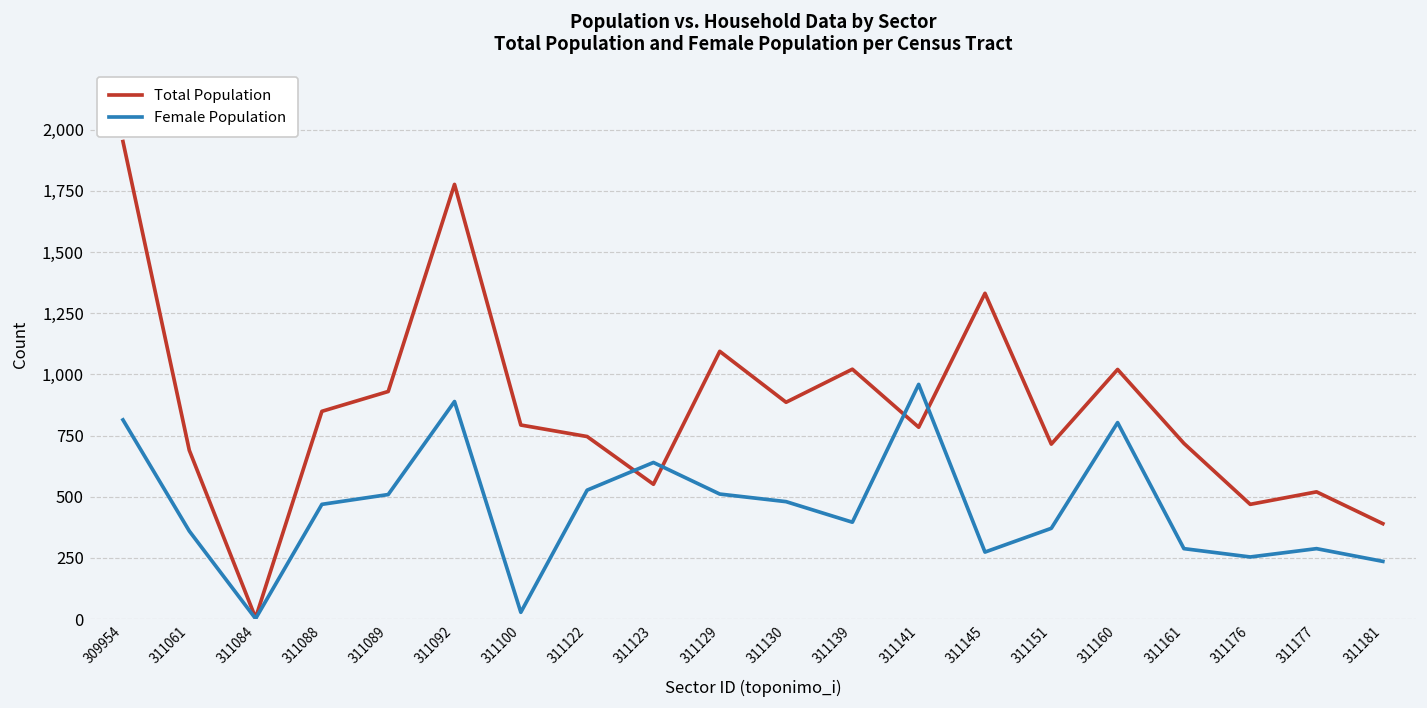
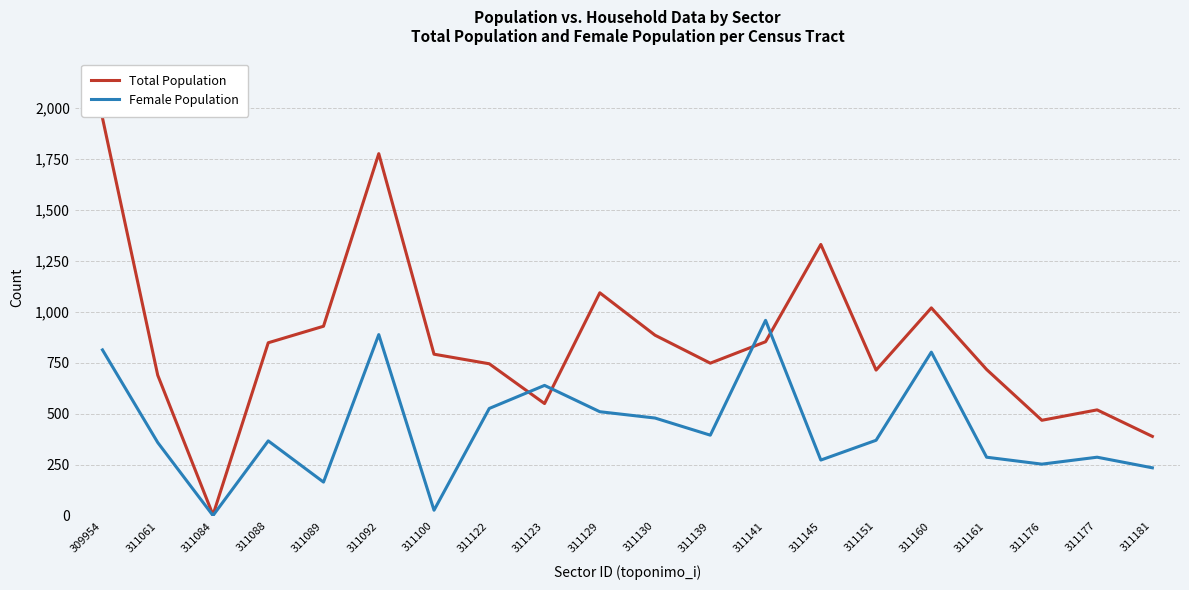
Female Population, 311088: 470 -> 370
Female Population, 311089: 510 -> 170
Total Population, 311139: 1,020 -> 750
Total Population, 311141: 780 -> 850
